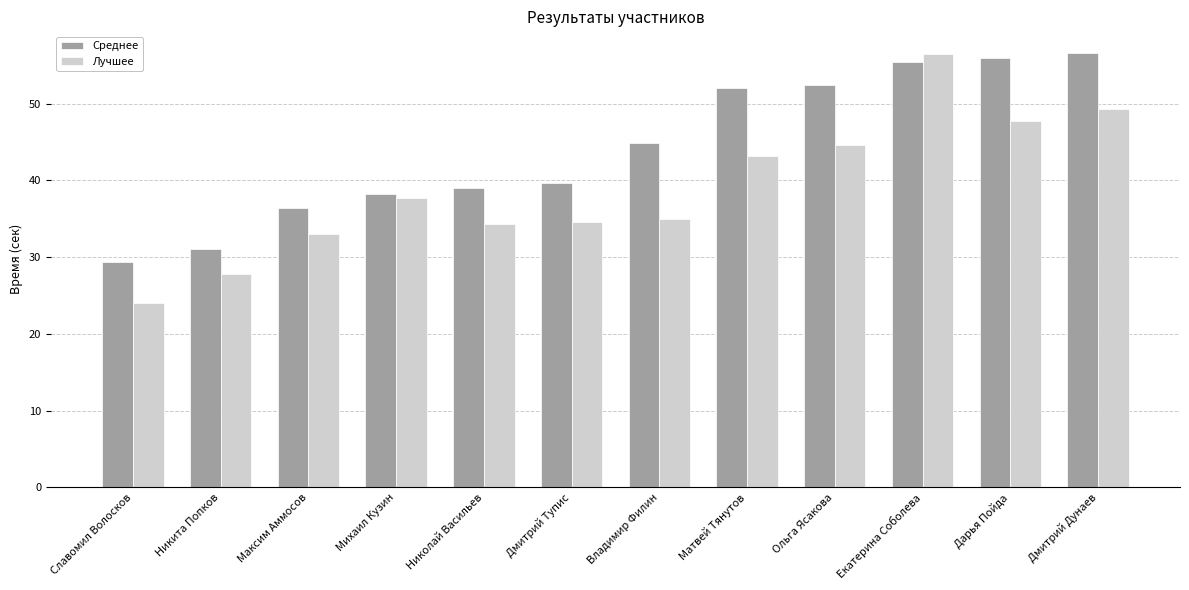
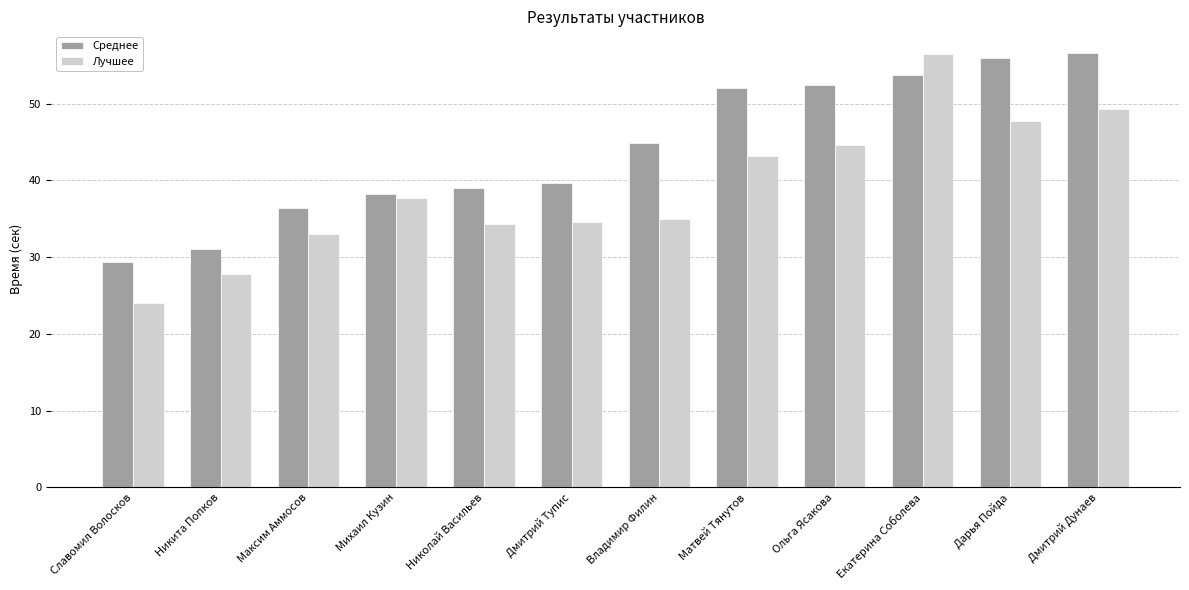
Среднее, Екатерина Соболева: 55 -> 54
